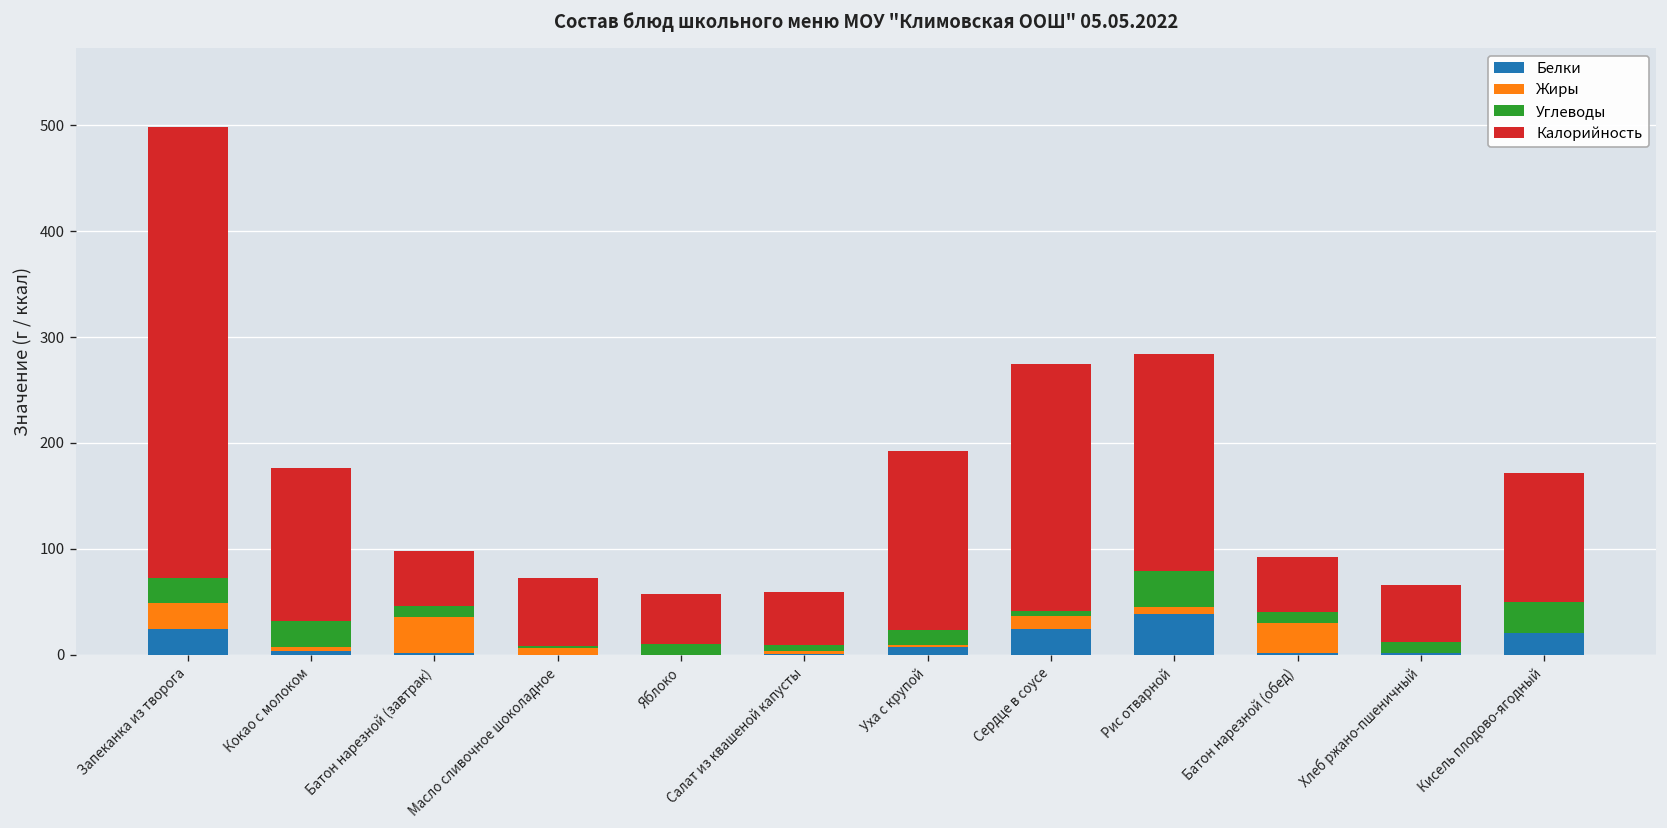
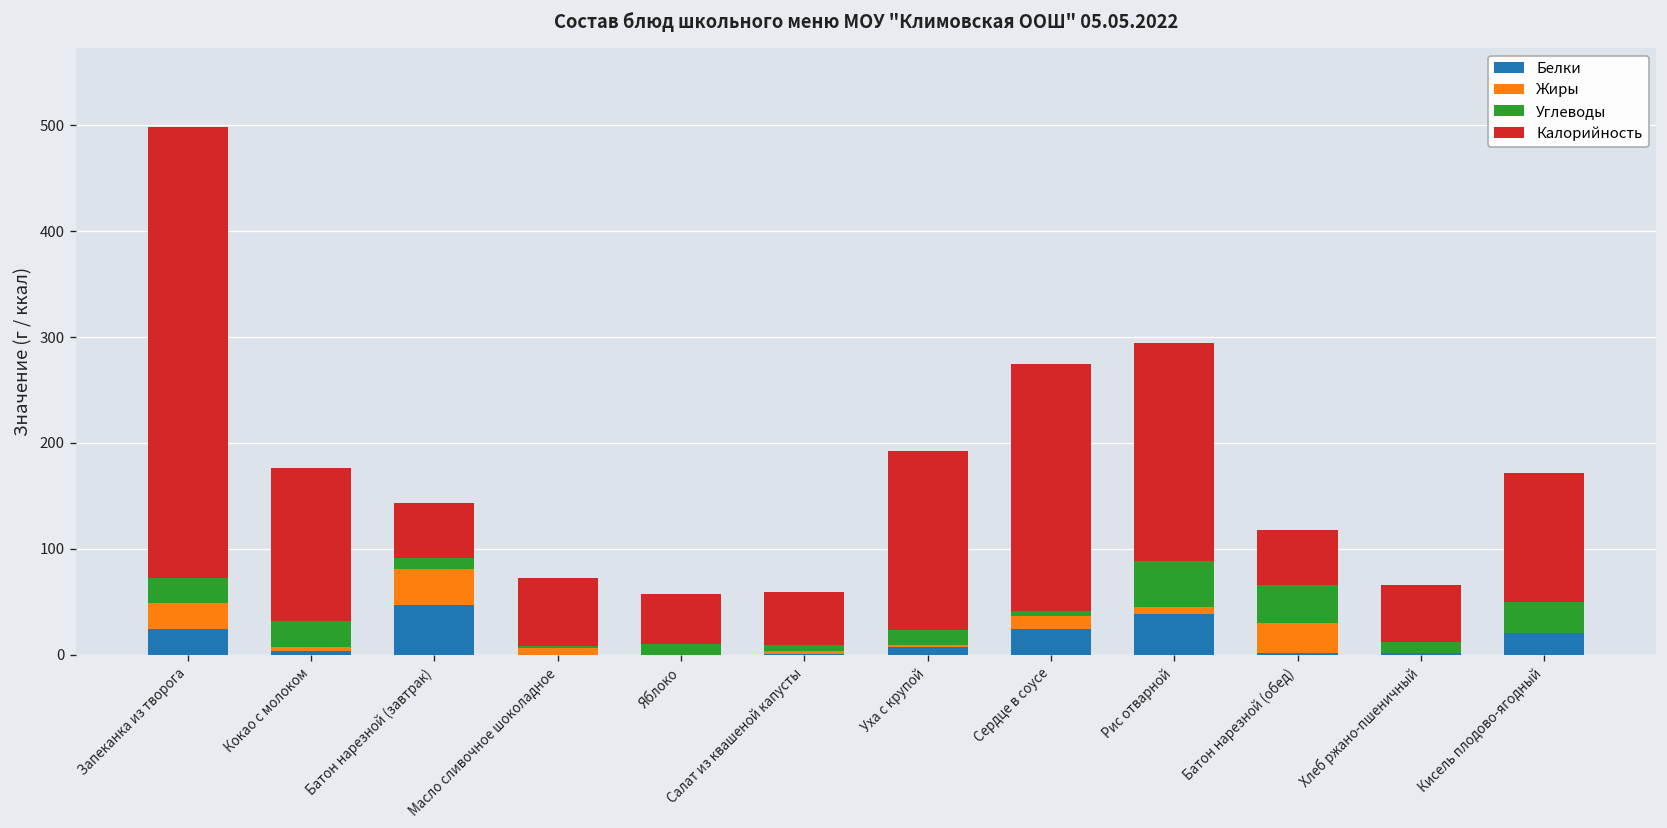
Белки, Батон нарезной (завтрак): 0 -> 50
Углеводы, Рис отварной: 30 -> 40
Углеводы, Батон нарезной (обед): 10 -> 40
